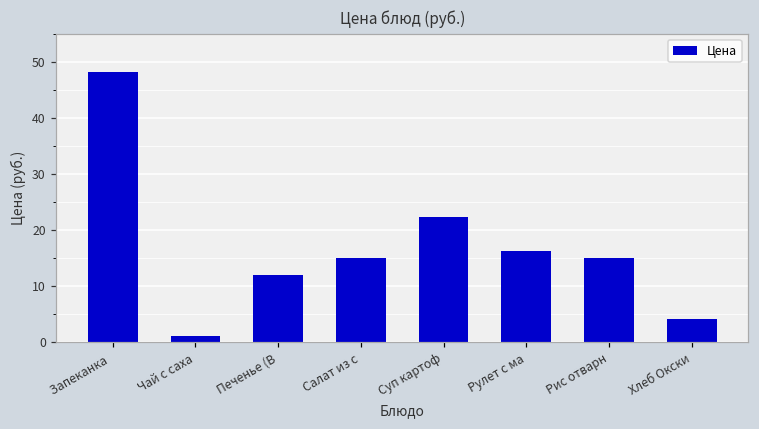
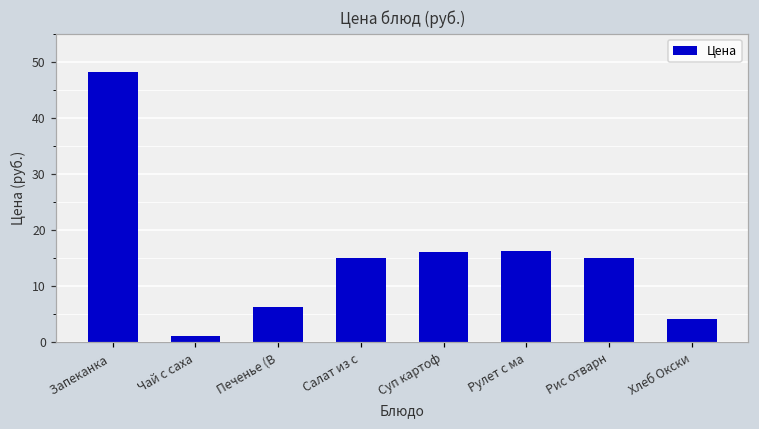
Печенье (В: 12 -> 6
Суп картоф: 22 -> 16
